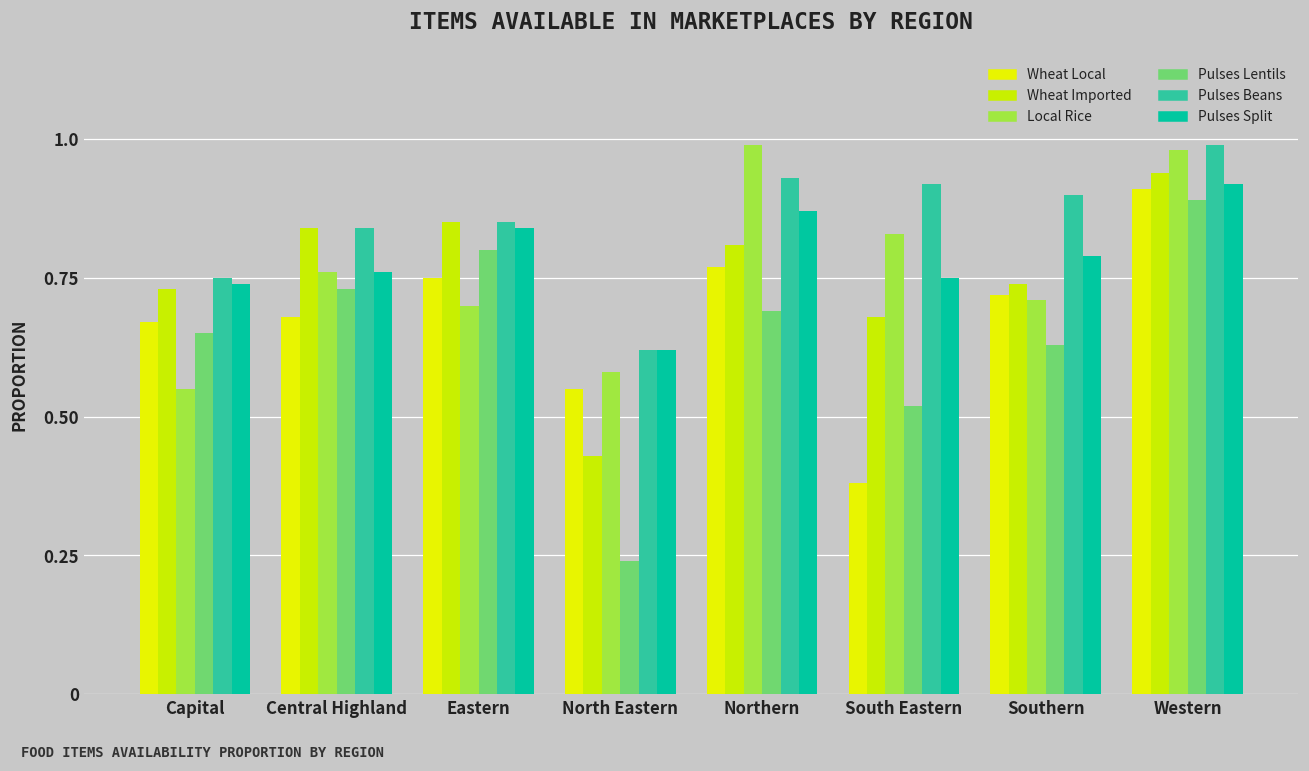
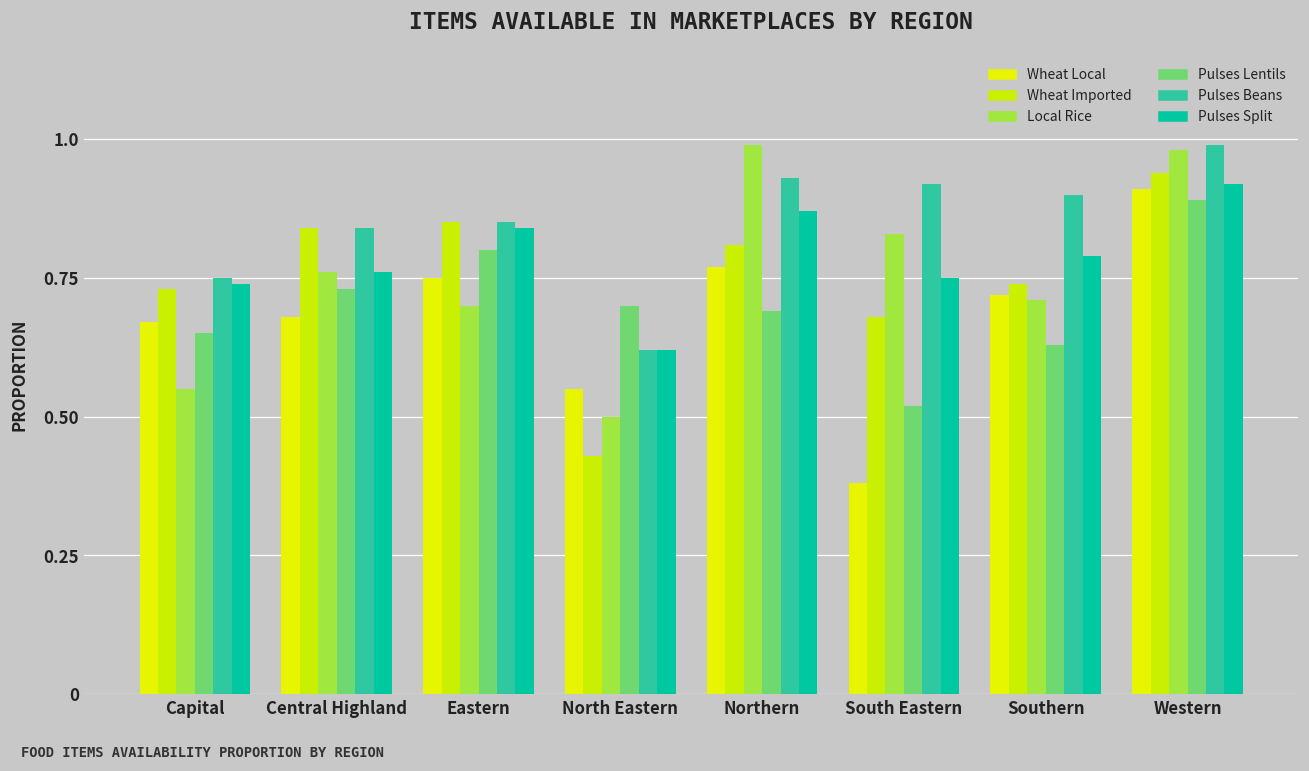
Local Rice, North Eastern: 0.58 -> 0.50
Pulses Lentils, North Eastern: 0.24 -> 0.70
